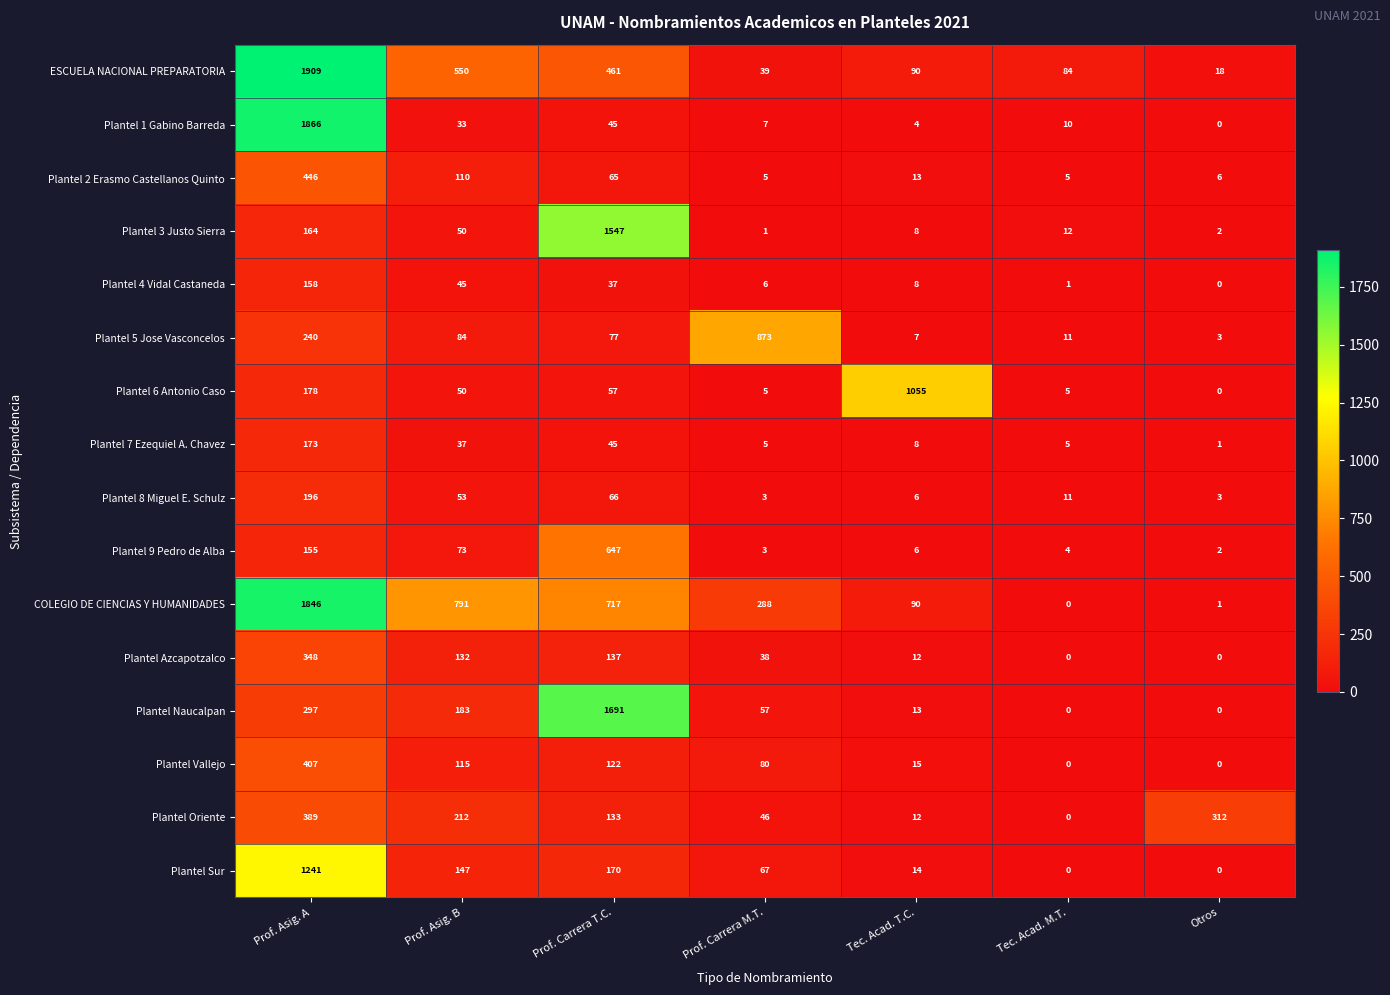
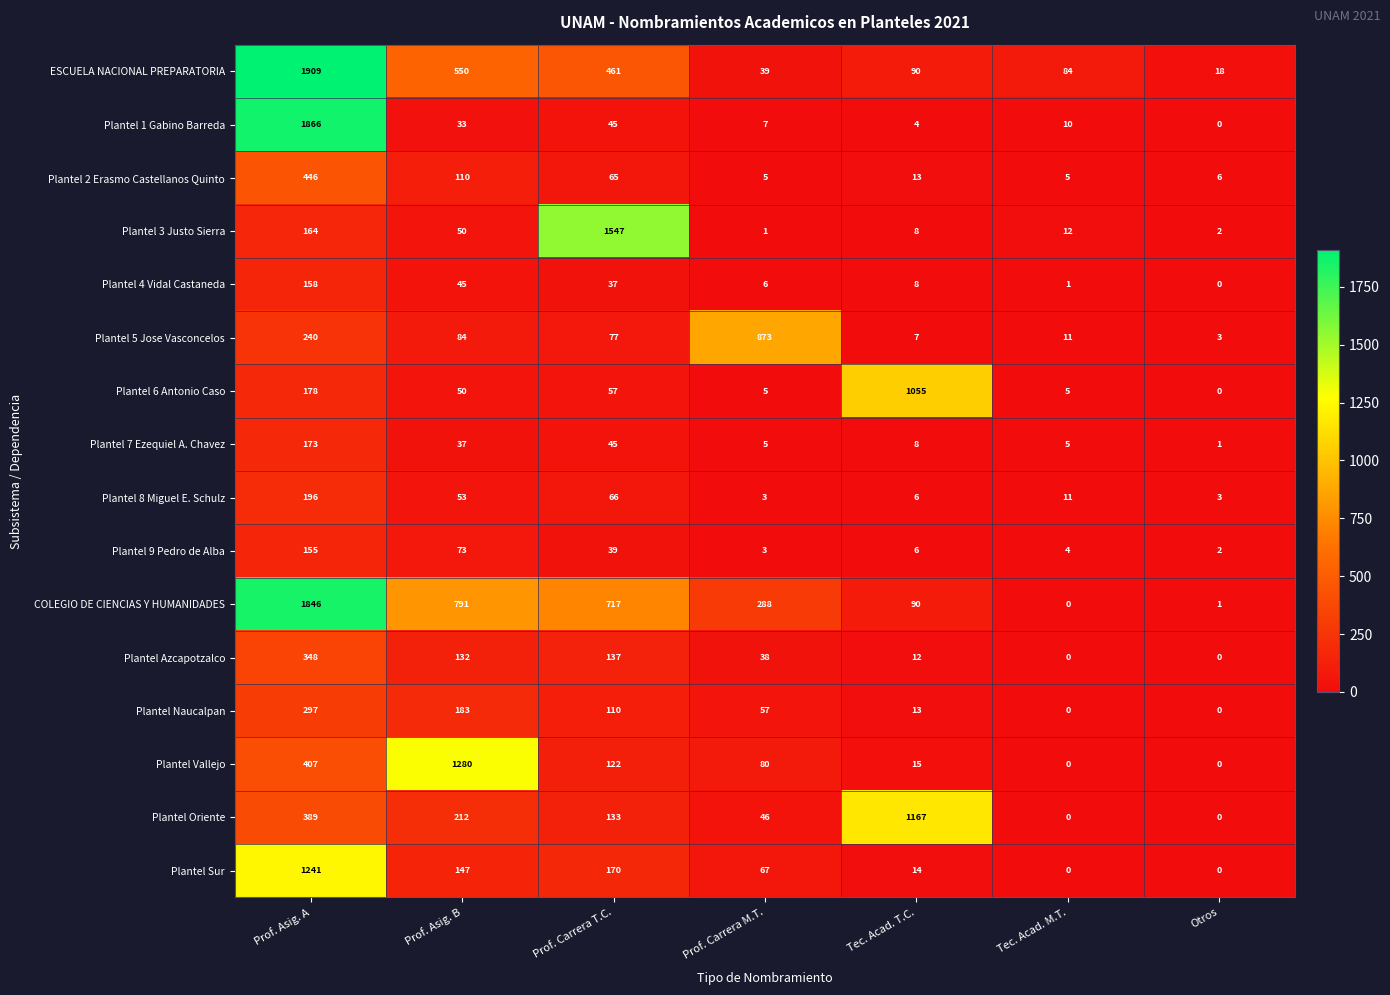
Plantel 9 Pedro de Alba, Prof. Carrera T.C.: 647 -> 39
Plantel Naucalpan, Prof. Carrera T.C.: 1691 -> 110
Plantel Vallejo, Prof. Asig. B: 115 -> 1280
Plantel Oriente, Tec. Acad. T.C.: 12 -> 1167
Plantel Oriente, Otros: 312 -> 0
